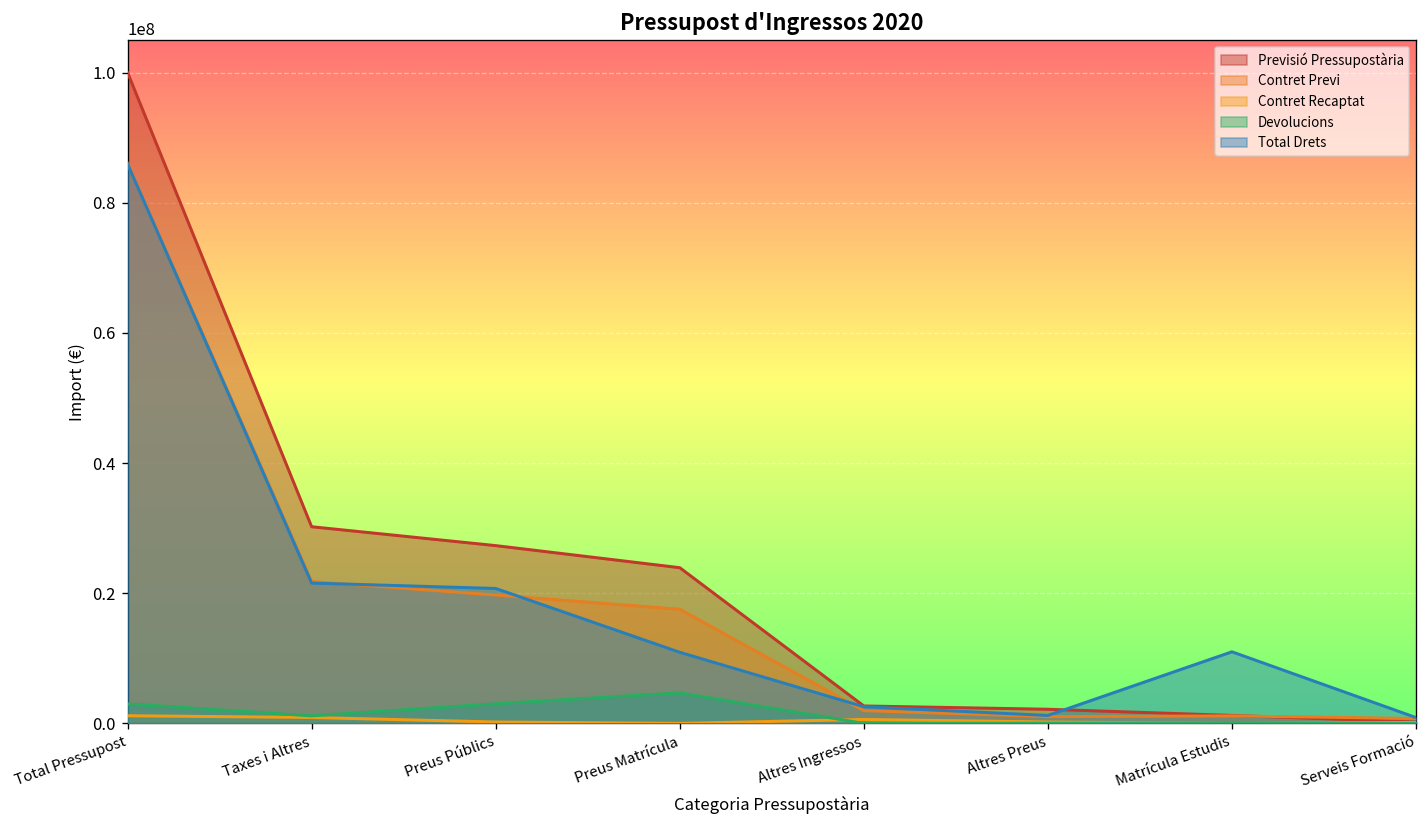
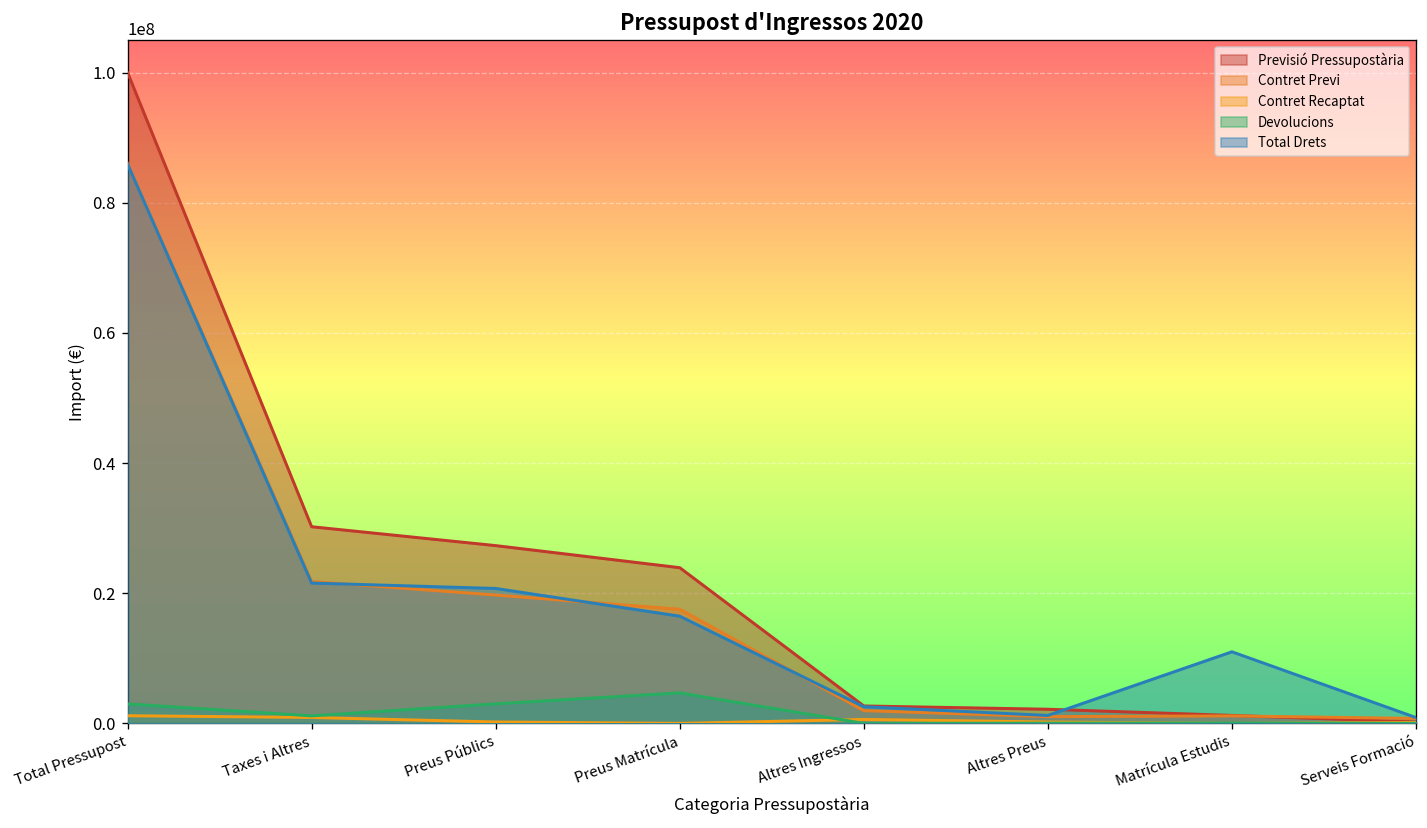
Total Drets, Preus Matrícula: 11000000 -> 16000000
